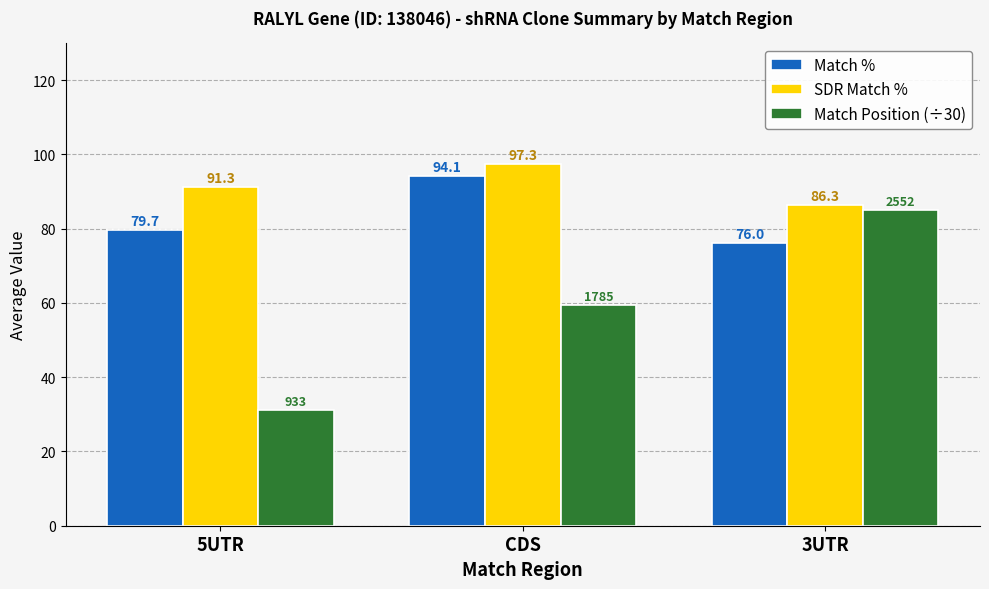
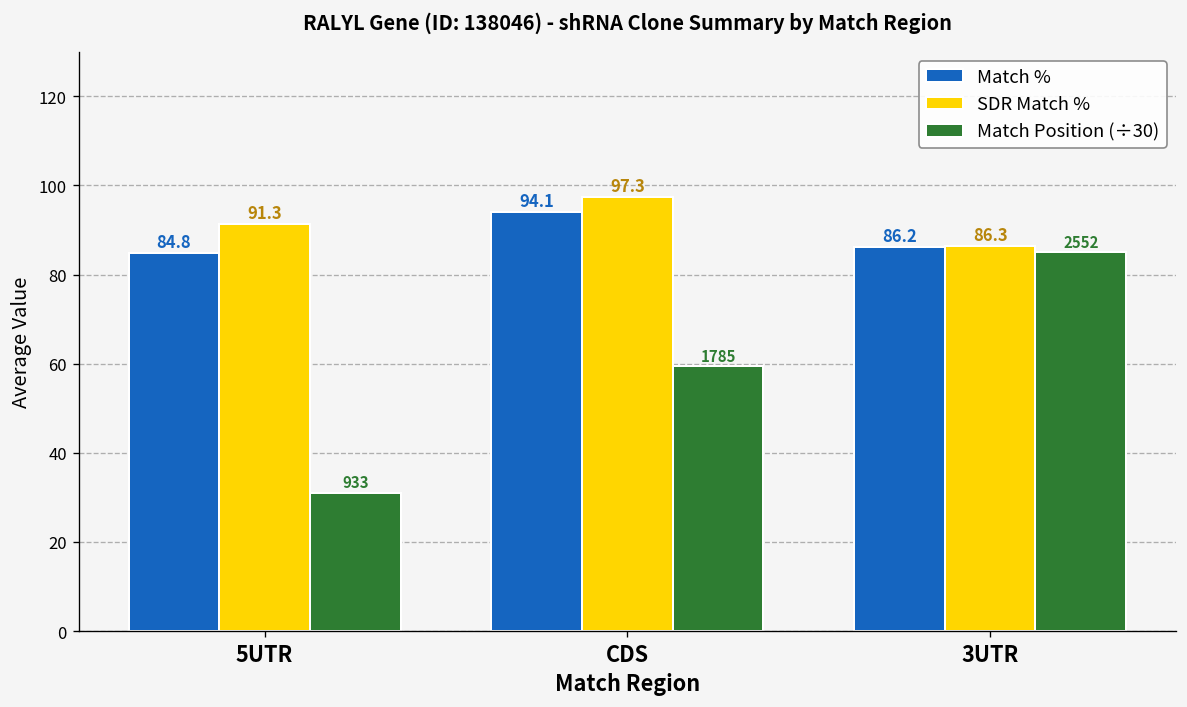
Match %, 5UTR: 79.7 -> 84.8
Match %, 3UTR: 76.0 -> 86.2
